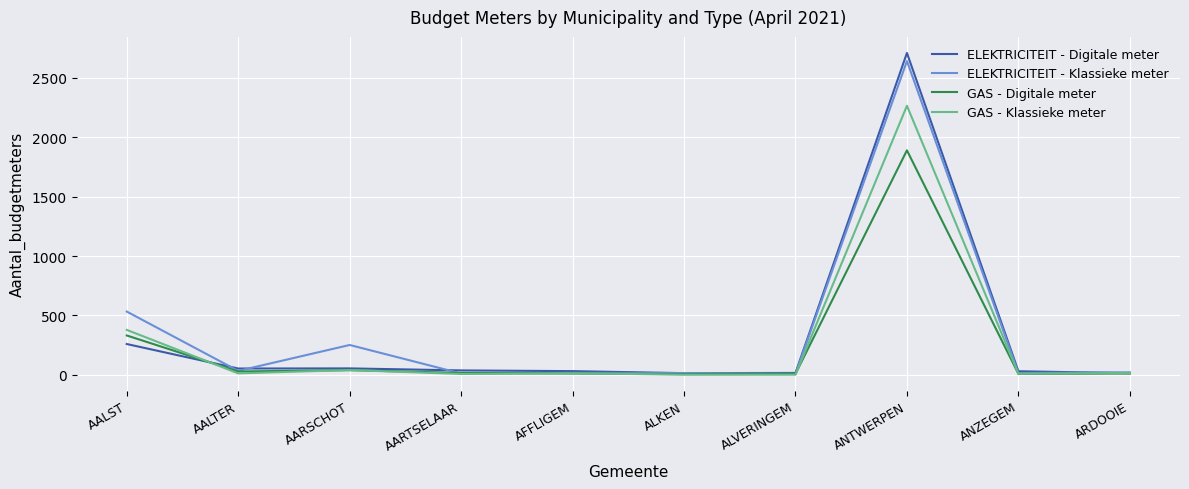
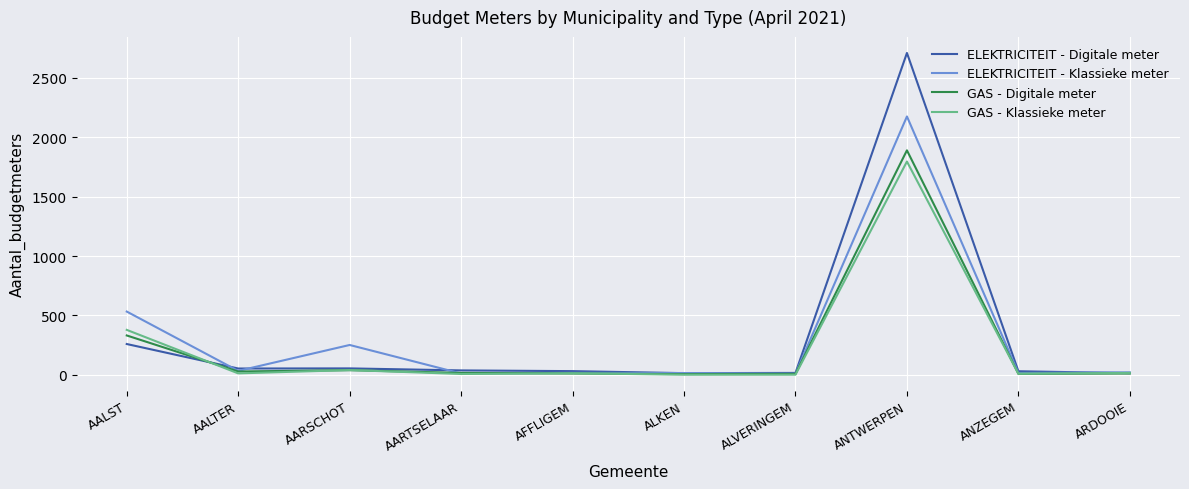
ELEKTRICITEIT - Klassieke meter, ANTWERPEN: 2640 -> 2170
GAS - Klassieke meter, ANTWERPEN: 2260 -> 1800
